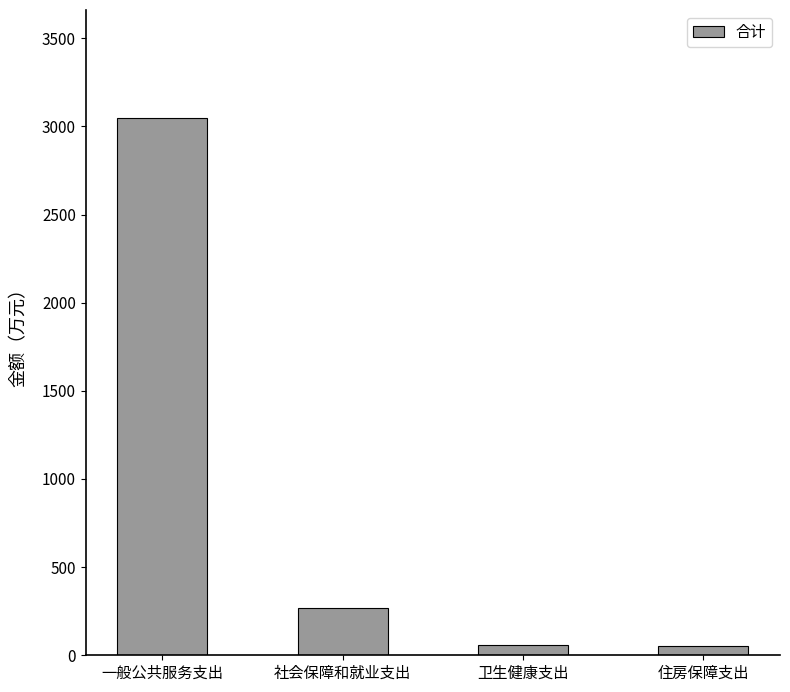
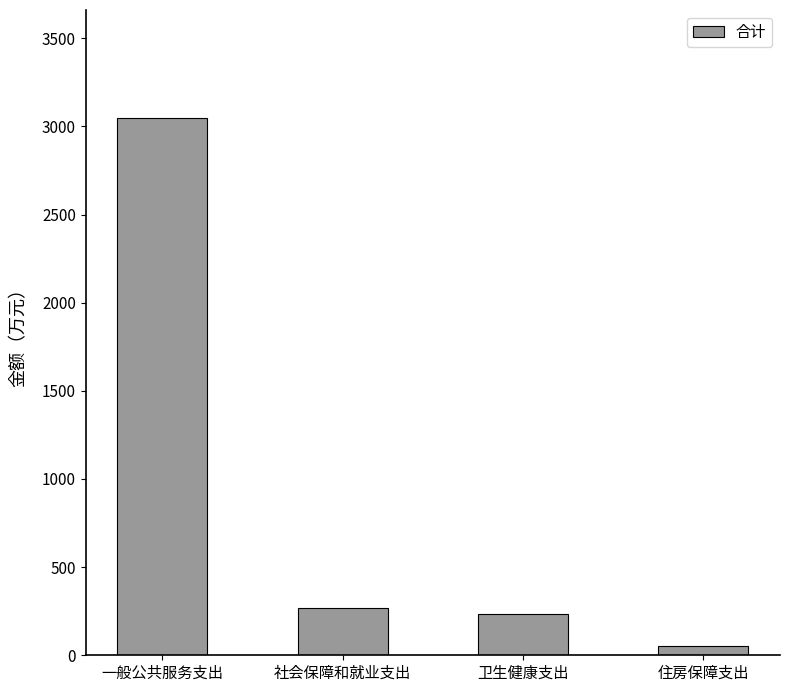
卫生健康支出: 60 -> 230
